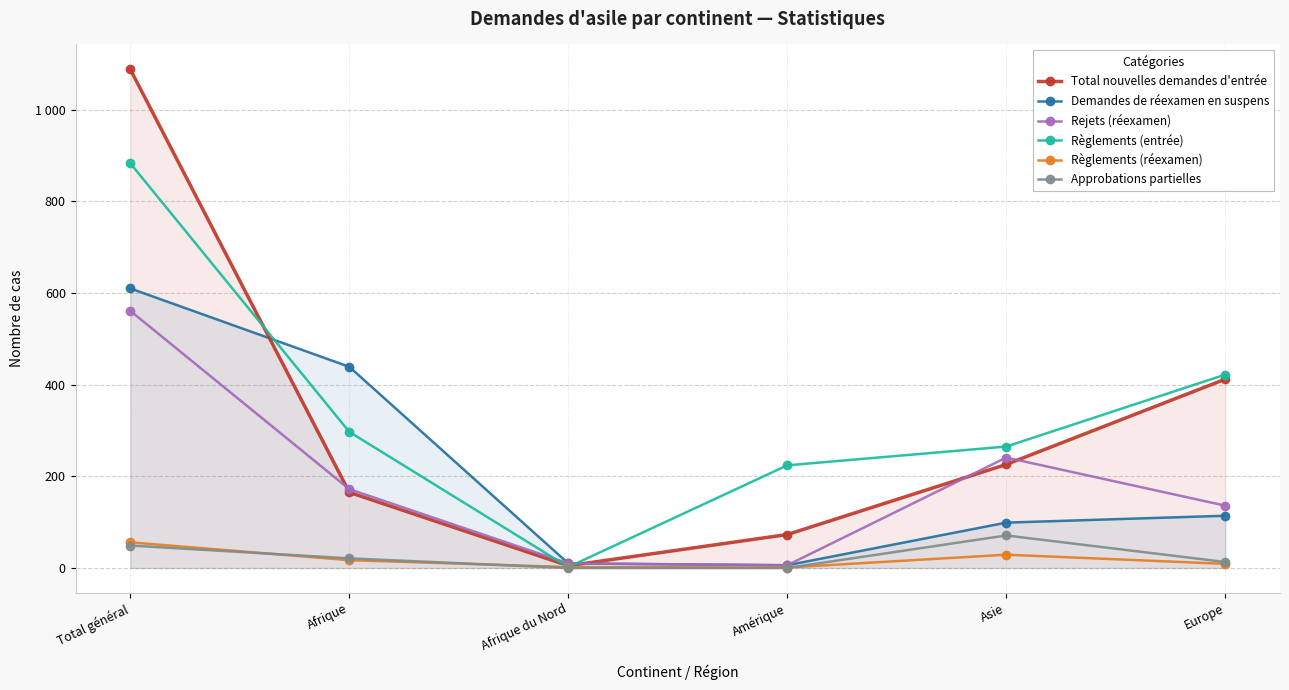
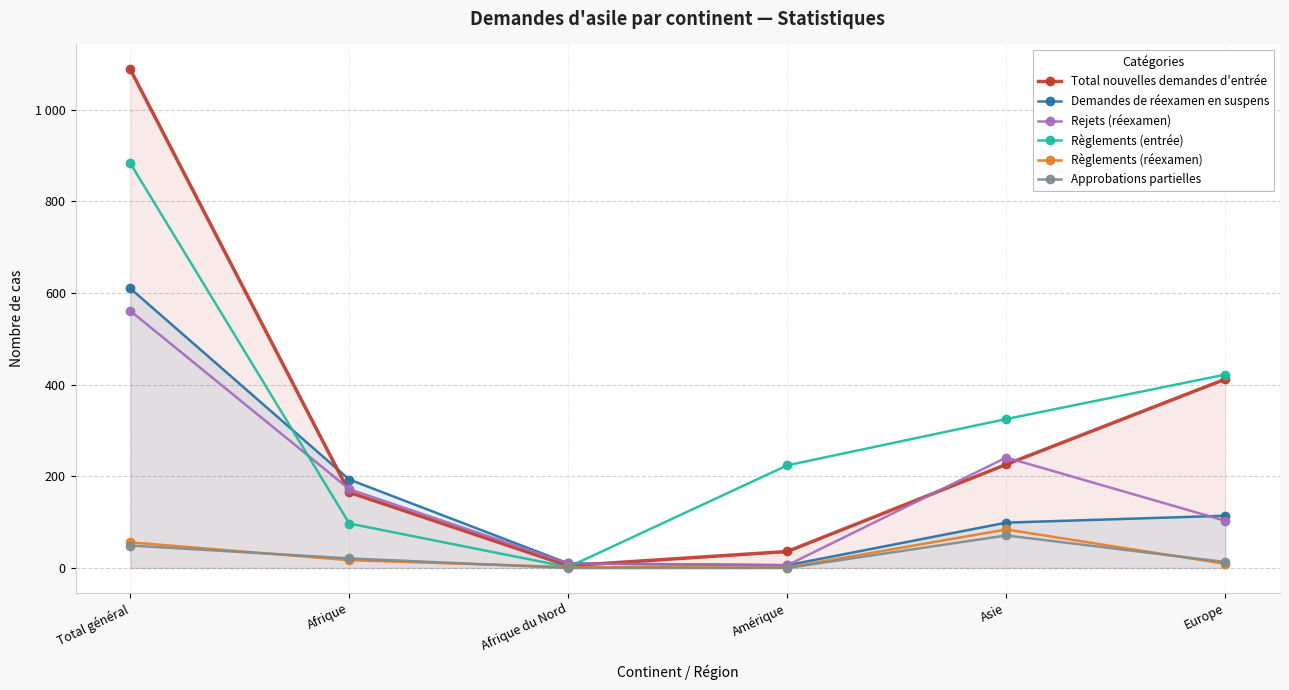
Demandes de réexamen en suspens, Afrique: 440 -> 190
Règlements (entrée), Afrique: 300 -> 100
Total nouvelles demandes d'entrée, Amérique: 70 -> 40
Règlements (entrée), Asie: 270 -> 330
Règlements (réexamen), Asie: 30 -> 80
Rejets (réexamen), Europe: 140 -> 100
